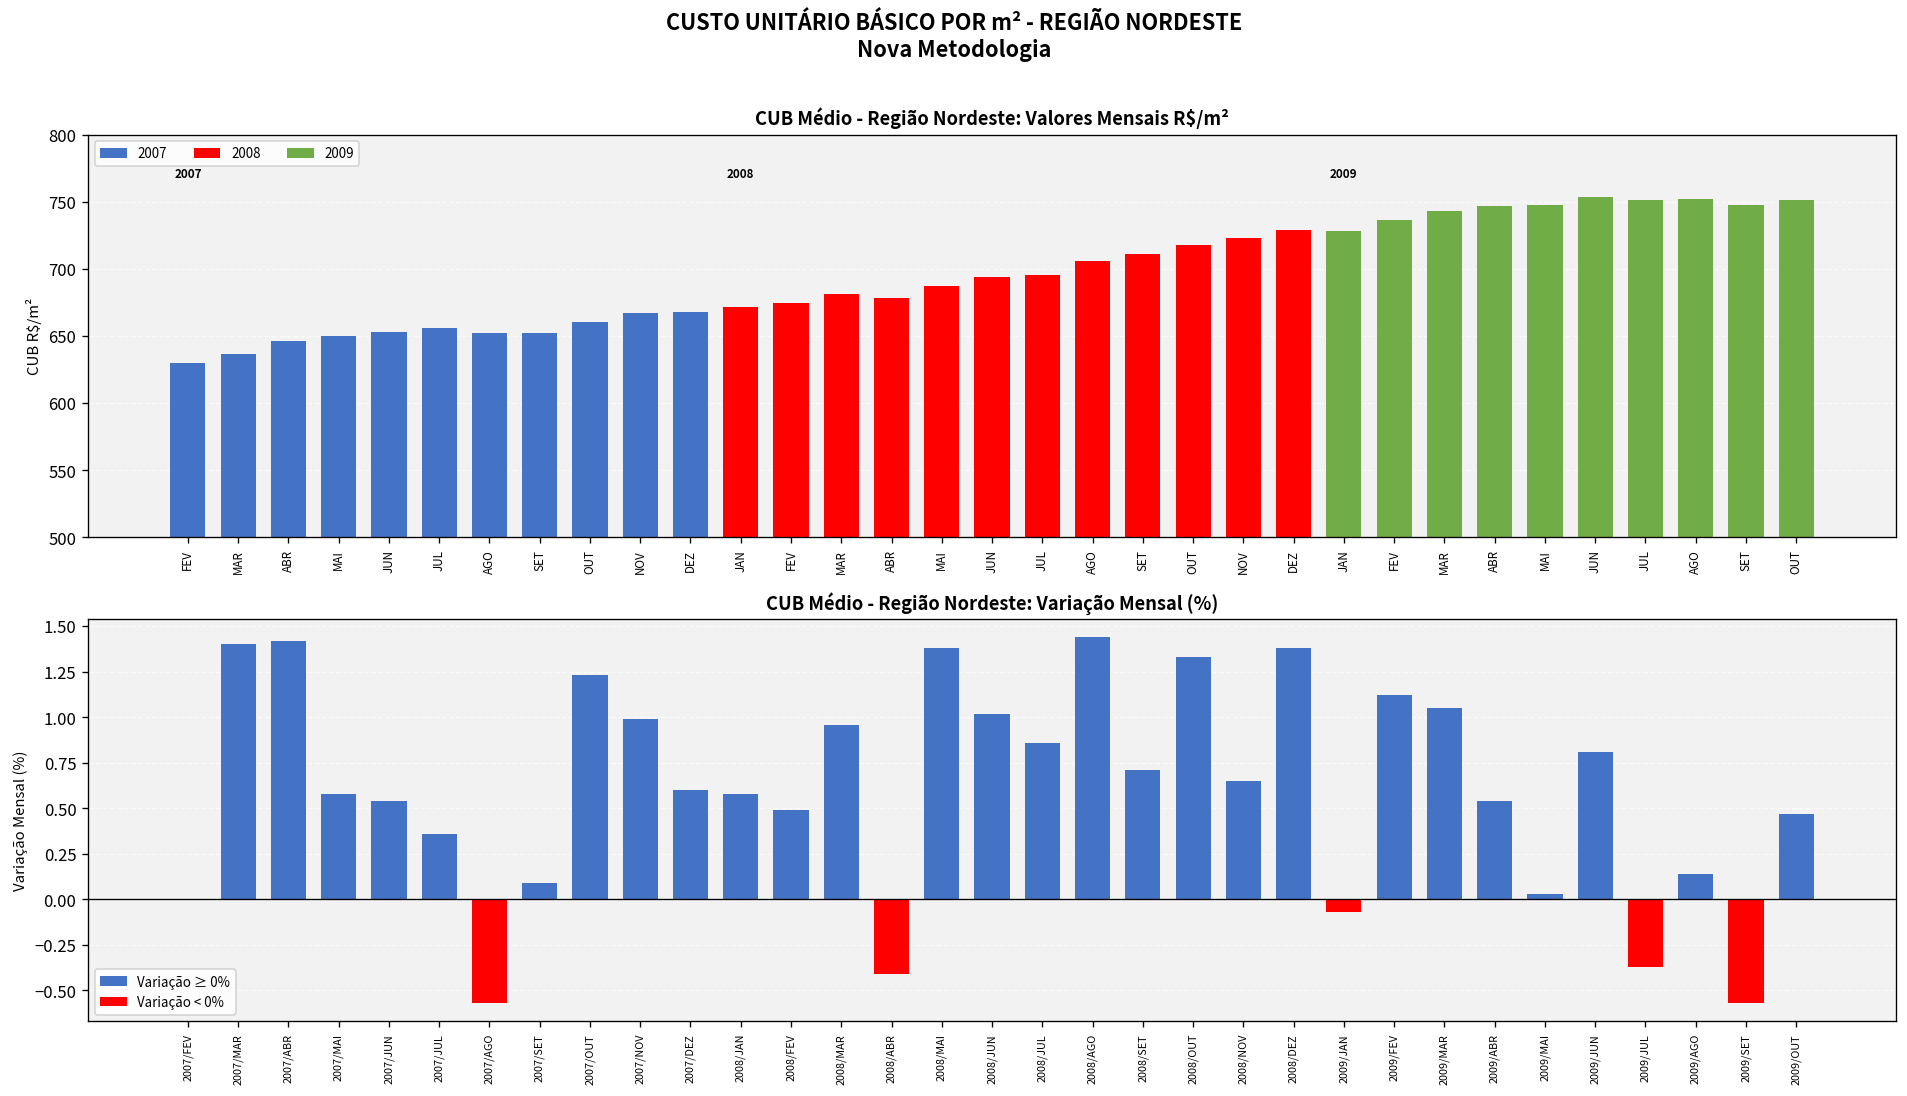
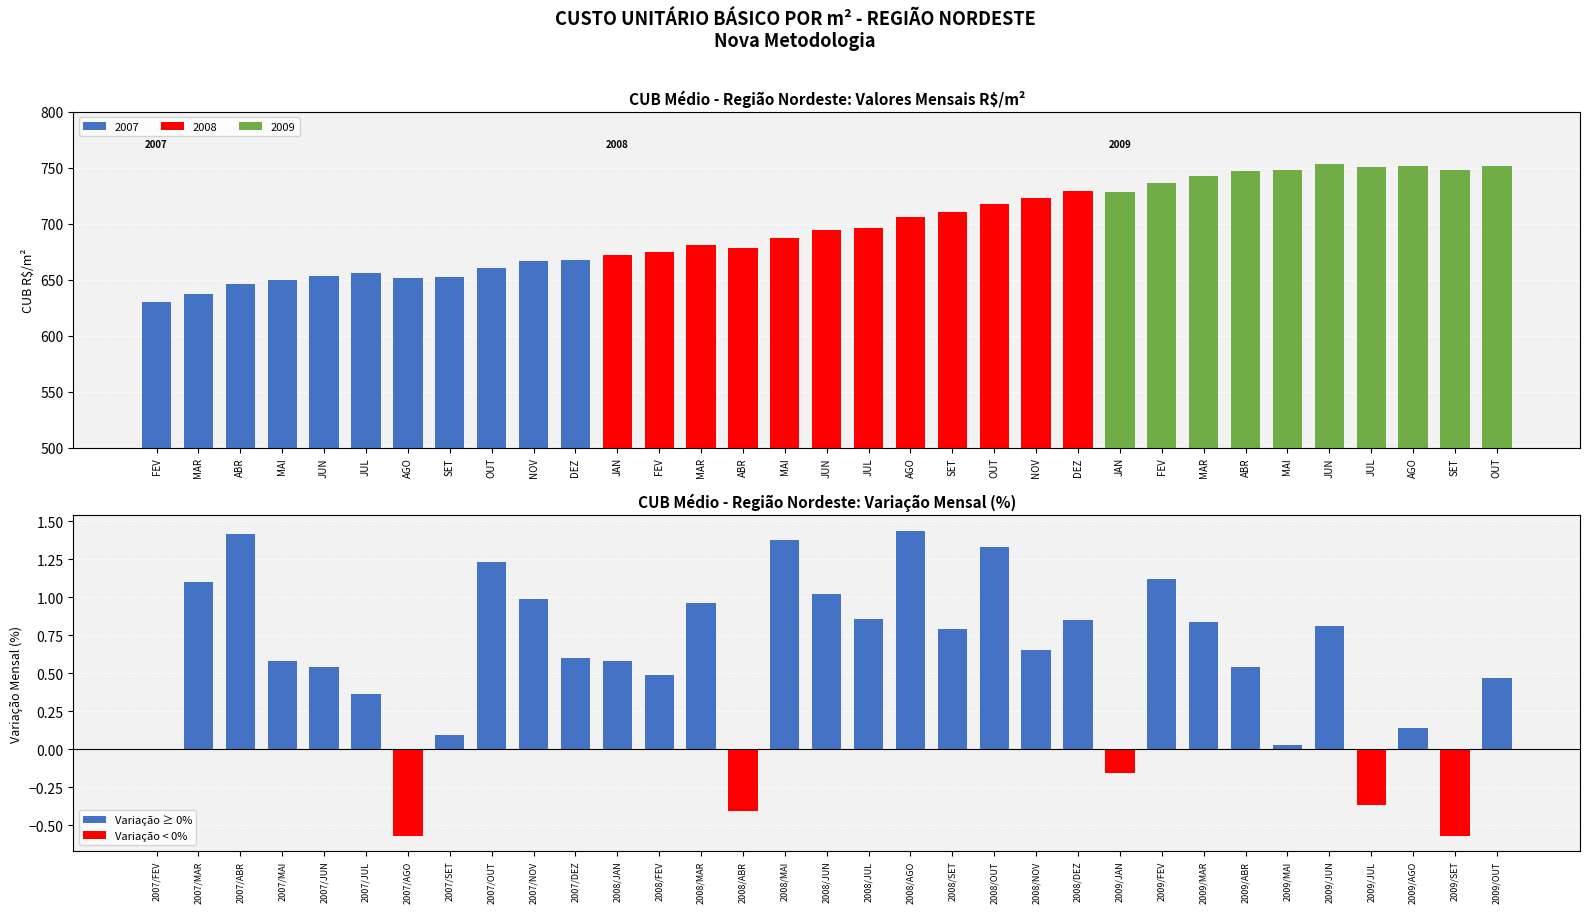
CUB Médio - Região Nordeste: Variação Mensal (%), 2007/MAR: 1.4 -> 1.1
CUB Médio - Região Nordeste: Variação Mensal (%), 2008/SET: 0.71 -> 0.79
CUB Médio - Região Nordeste: Variação Mensal (%), 2008/DEZ: 1.38 -> 0.85
CUB Médio - Região Nordeste: Variação Mensal (%), 2009/JAN: -0.07 -> -0.16
CUB Médio - Região Nordeste: Variação Mensal (%), 2009/MAR: 1.05 -> 0.84
